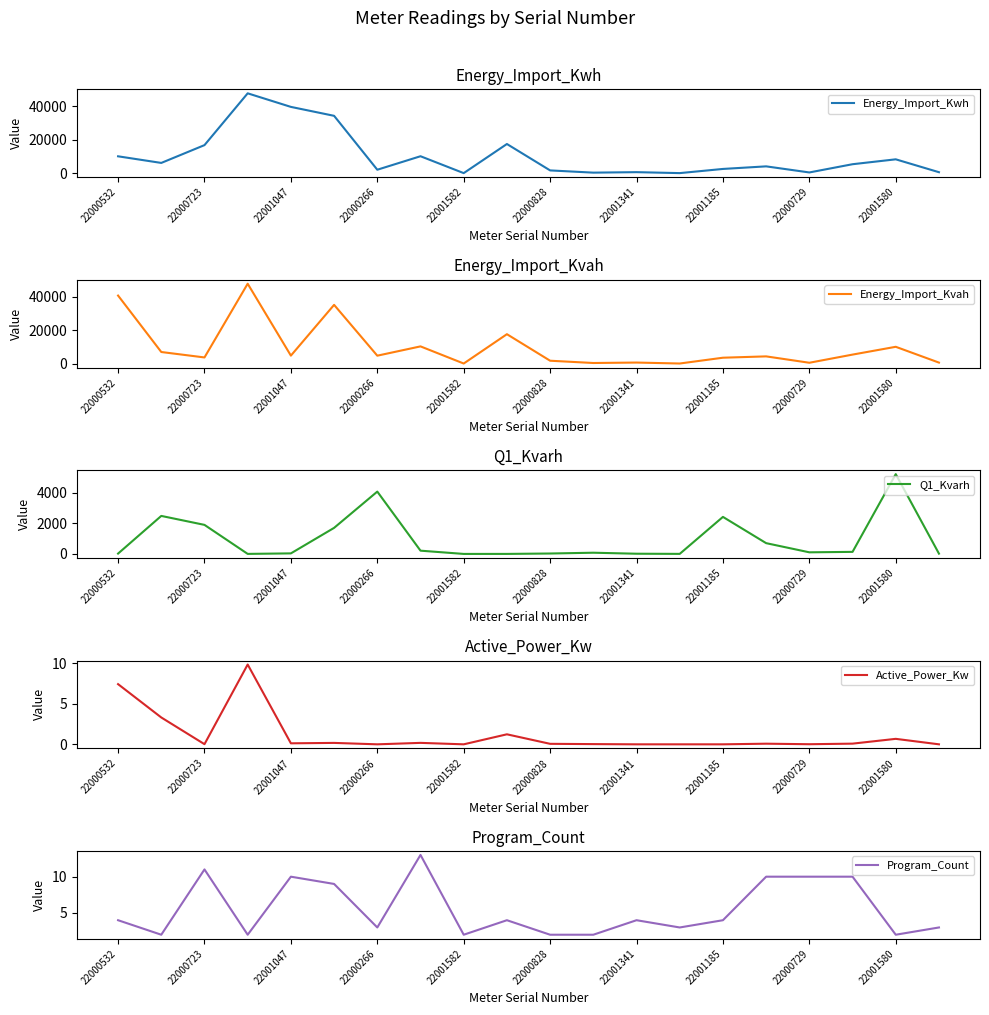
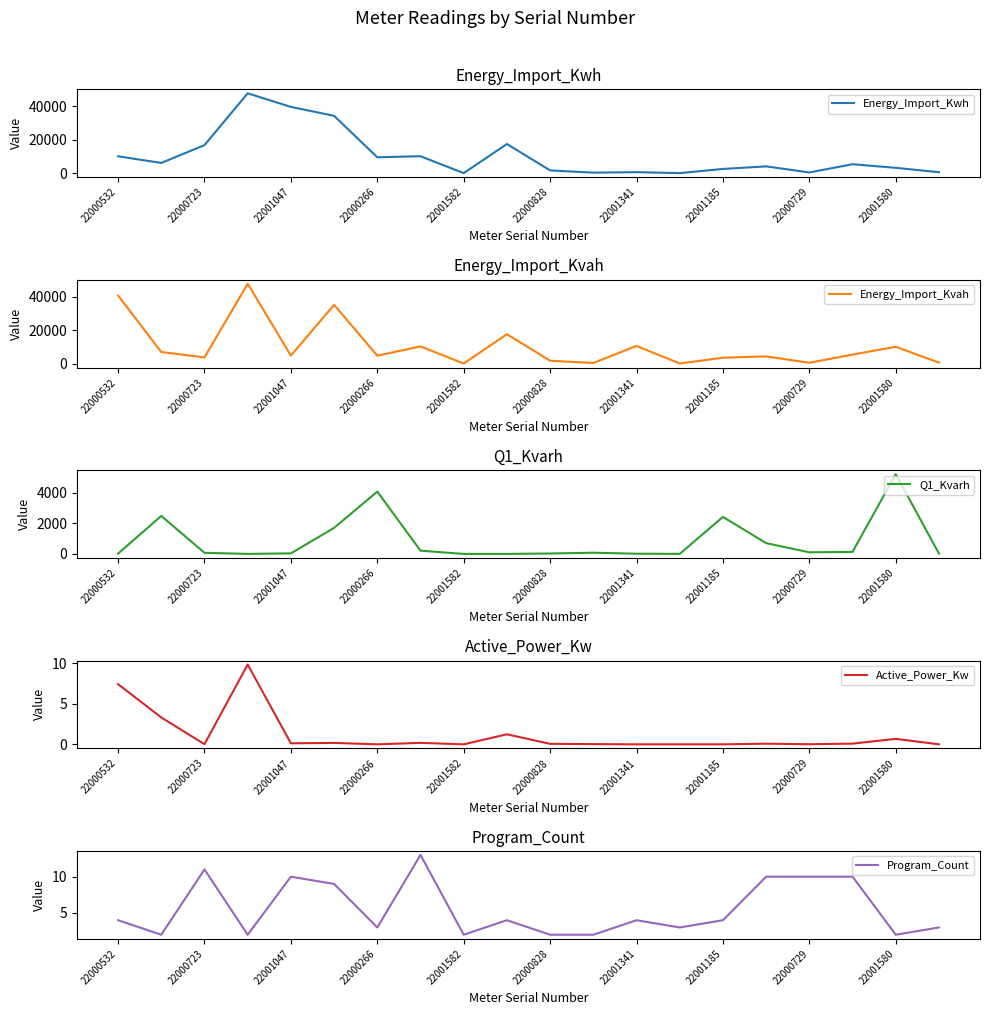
Energy_Import_Kwh, 22000266: 2000 -> 9000
Energy_Import_Kwh, 22001580: 8000 -> 3000
Energy_Import_Kvah, 22001341: 1000 -> 11000
Q1_Kvarh, 22000723: 1900 -> 100
